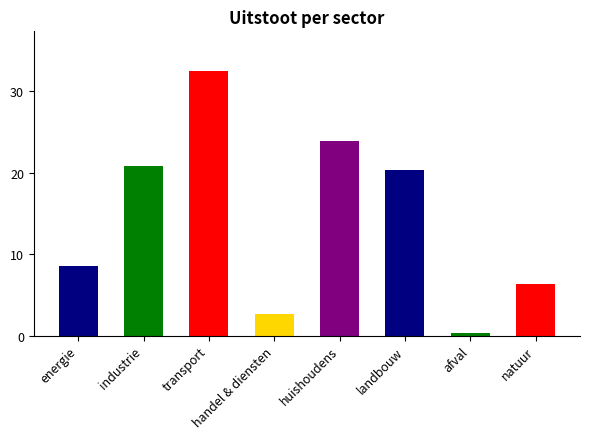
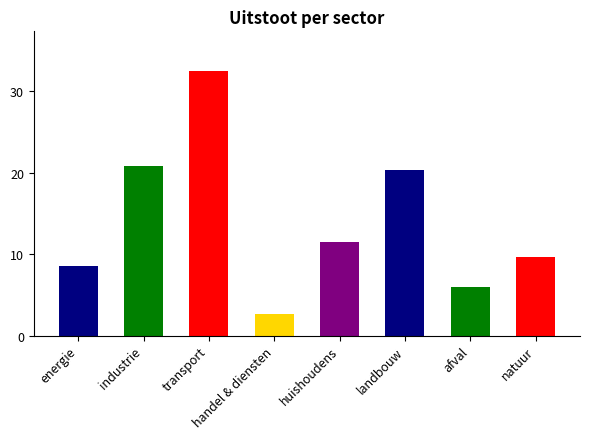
huishoudens: 24 -> 11
afval: 0 -> 6
natuur: 6 -> 10
